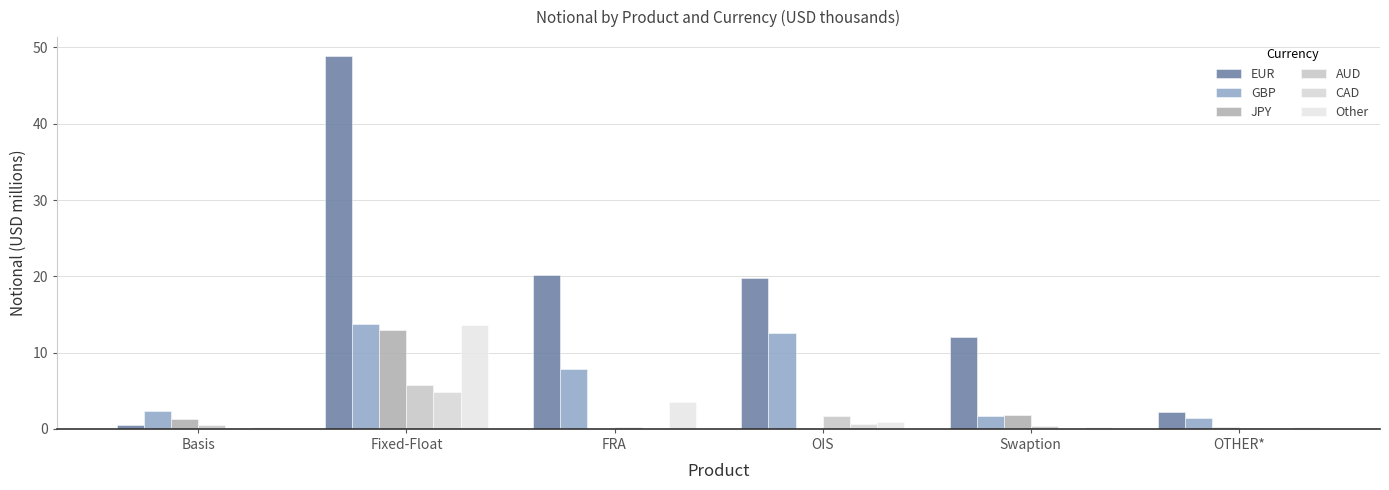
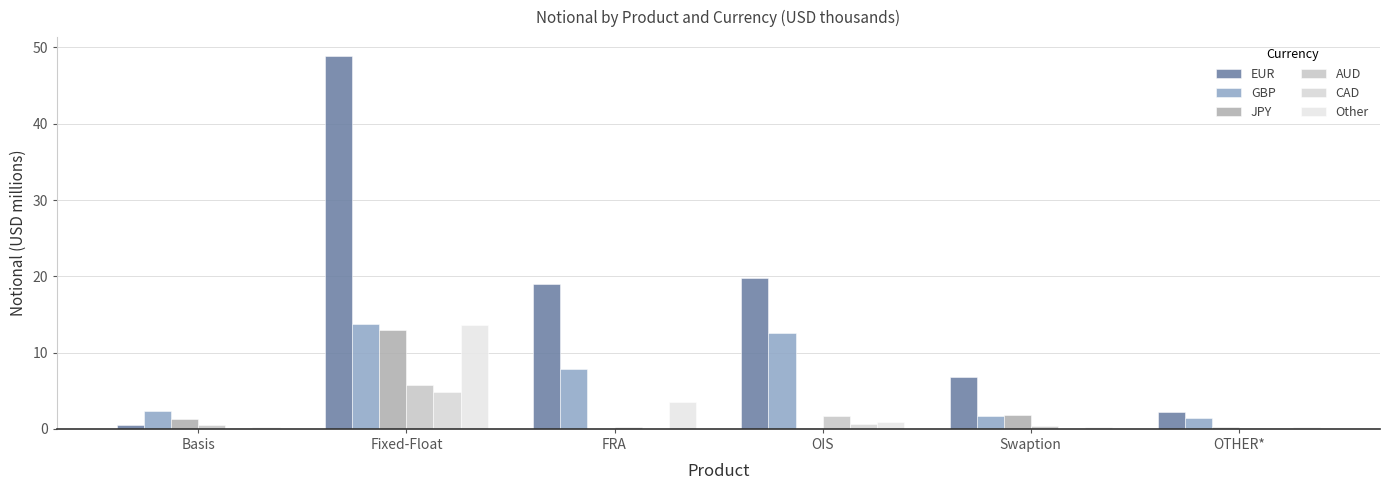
EUR, FRA: 20 -> 19
EUR, Swaption: 12 -> 7
